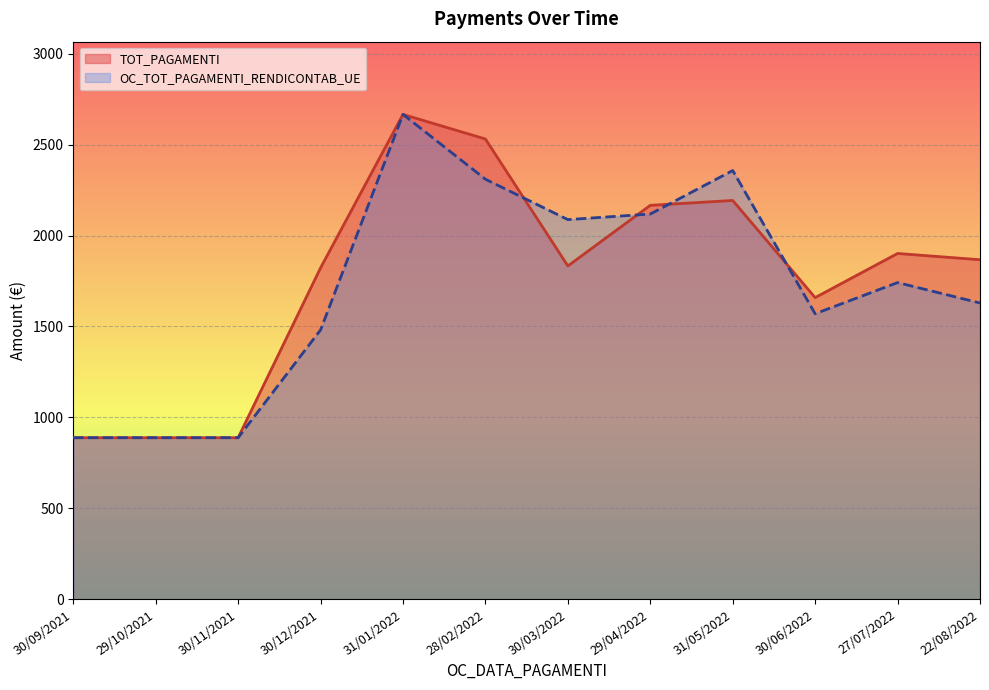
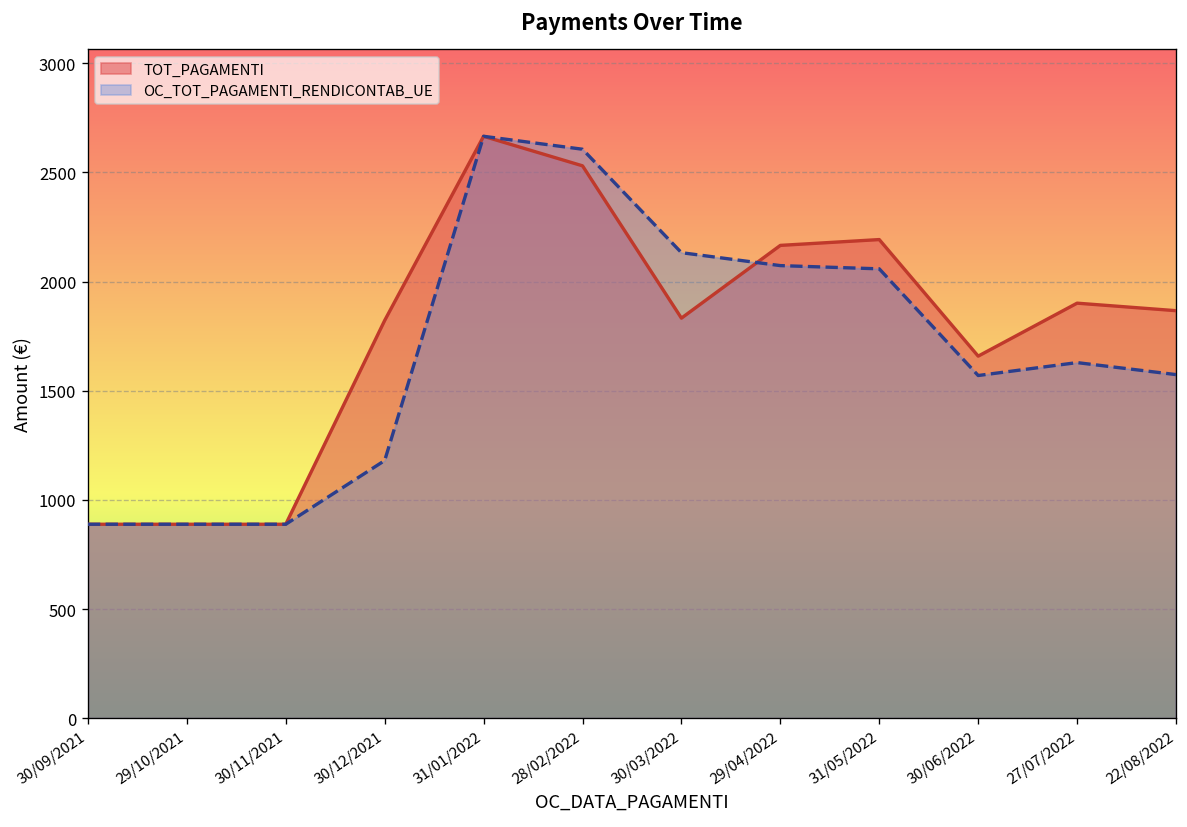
OC_TOT_PAGAMENTI_RENDICONTAB_UE, 30/12/2021: 1480 -> 1180
OC_TOT_PAGAMENTI_RENDICONTAB_UE, 28/02/2022: 2310 -> 2610
OC_TOT_PAGAMENTI_RENDICONTAB_UE, 30/03/2022: 2090 -> 2130
OC_TOT_PAGAMENTI_RENDICONTAB_UE, 29/04/2022: 2120 -> 2070
OC_TOT_PAGAMENTI_RENDICONTAB_UE, 31/05/2022: 2360 -> 2060
OC_TOT_PAGAMENTI_RENDICONTAB_UE, 27/07/2022: 1740 -> 1630
OC_TOT_PAGAMENTI_RENDICONTAB_UE, 22/08/2022: 1630 -> 1570
